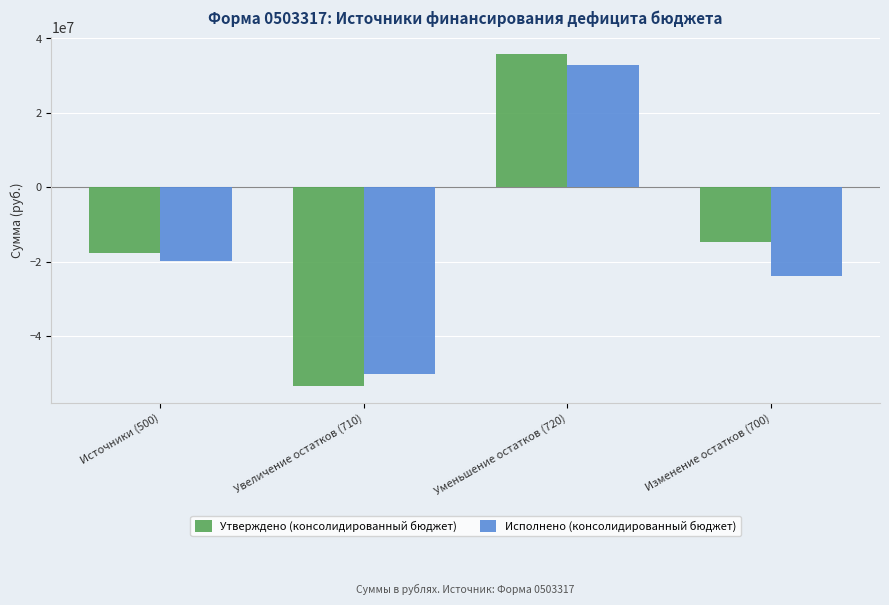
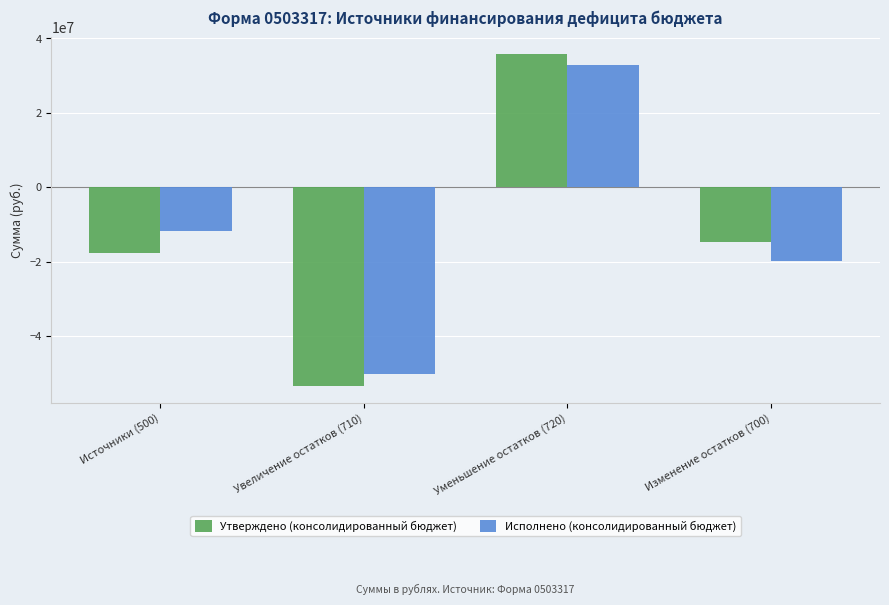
Исполнено (консолидированный бюджет), Источники (500): -20000000 -> -12000000
Исполнено (консолидированный бюджет), Изменение остатков (700): -24000000 -> -20000000
